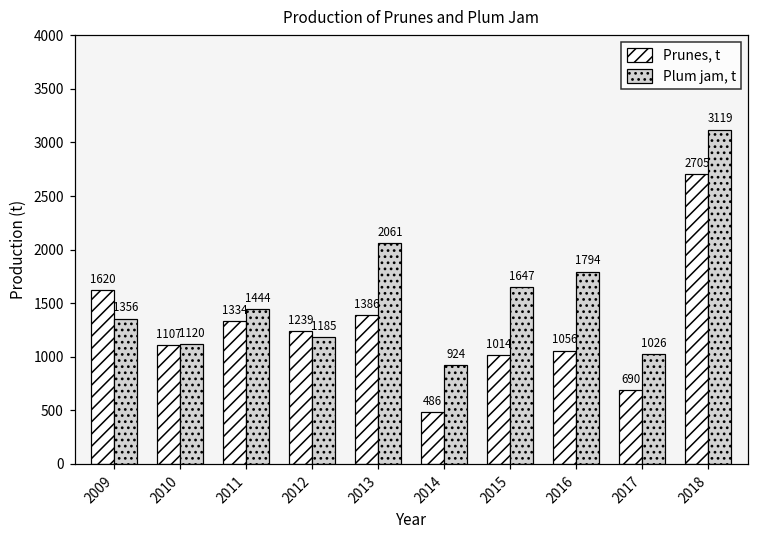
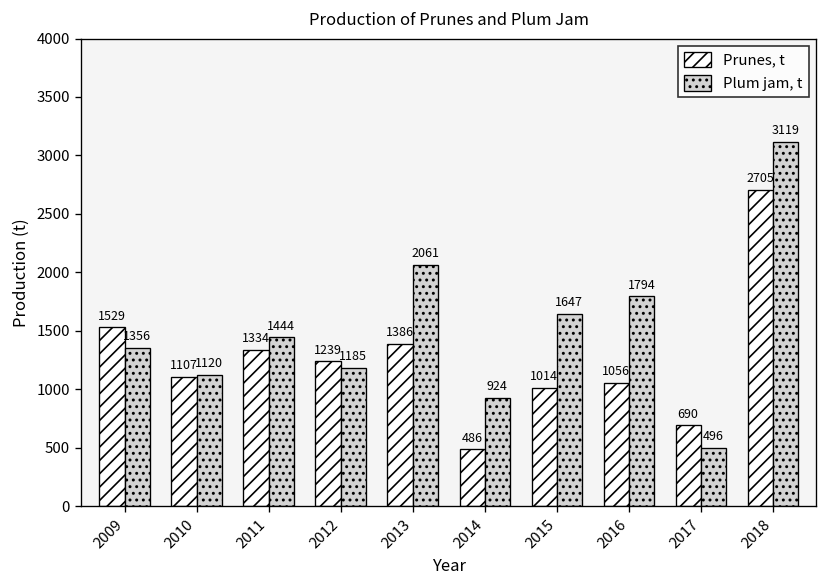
Prunes, t, 2009: 1620 -> 1529
Plum jam, t, 2017: 1026 -> 496
